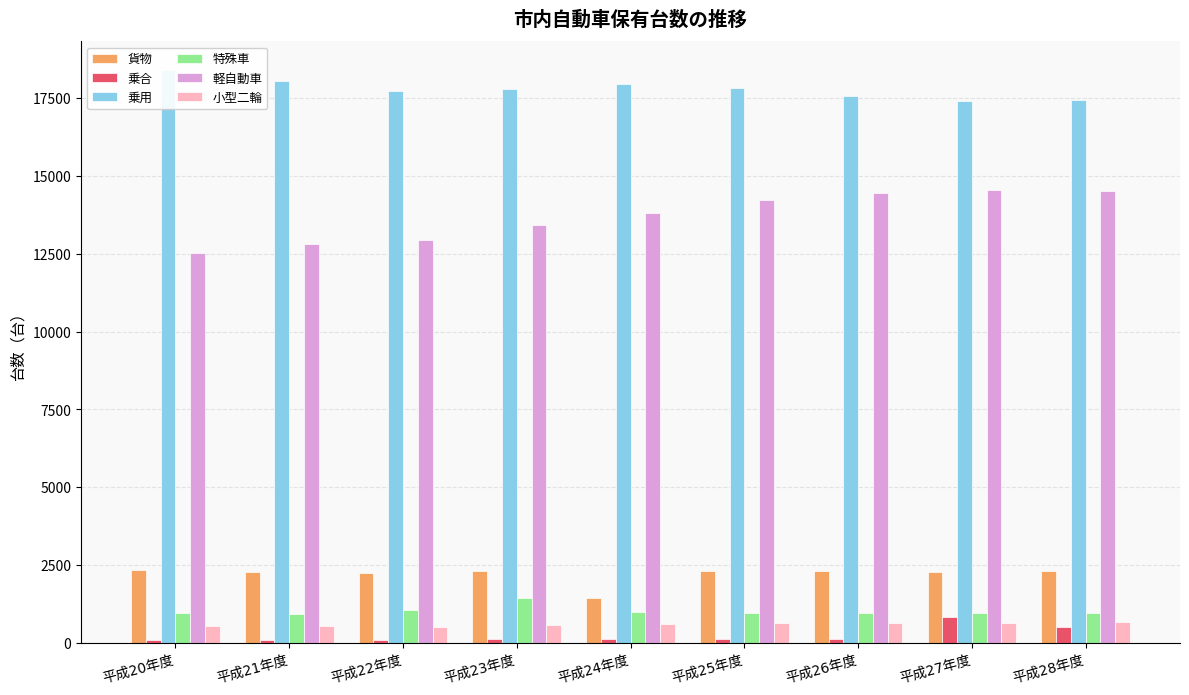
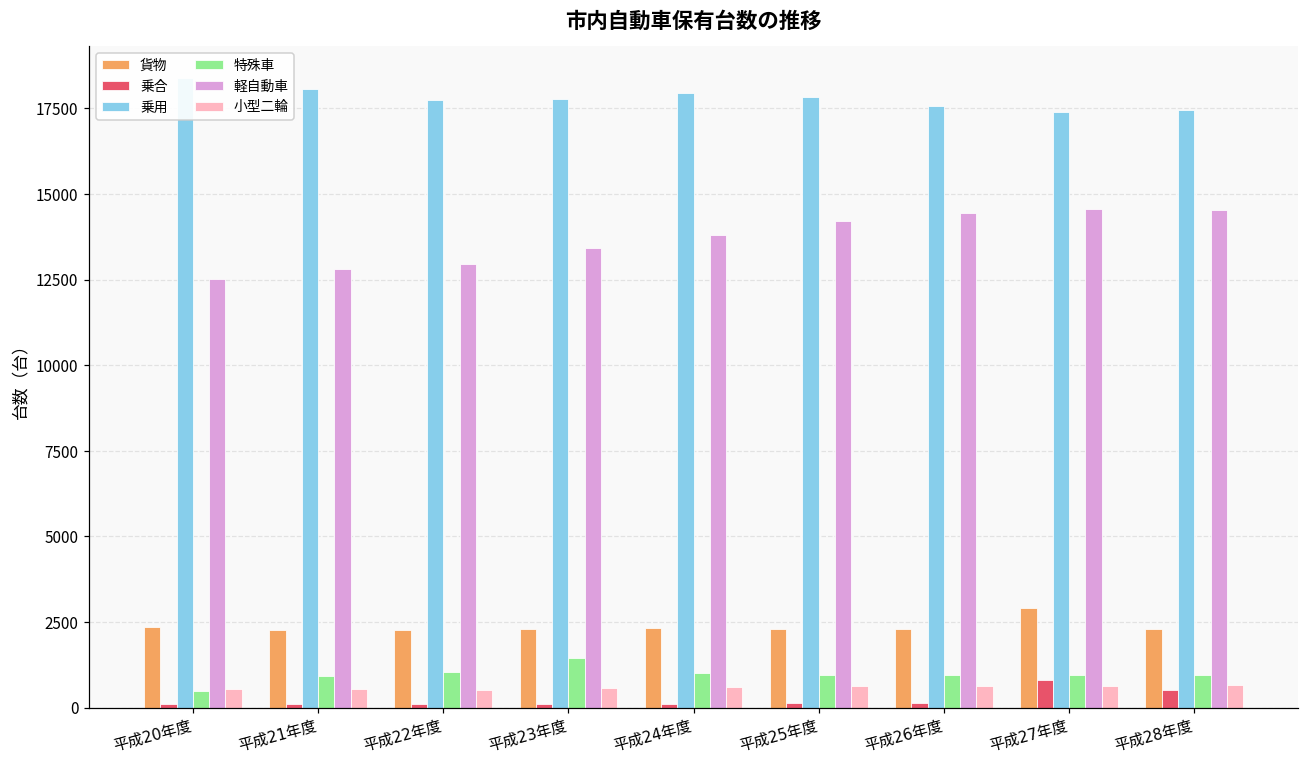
特殊車, 平成20年度: 1000 -> 500
貨物, 平成24年度: 1400 -> 2300
貨物, 平成27年度: 2300 -> 2900
